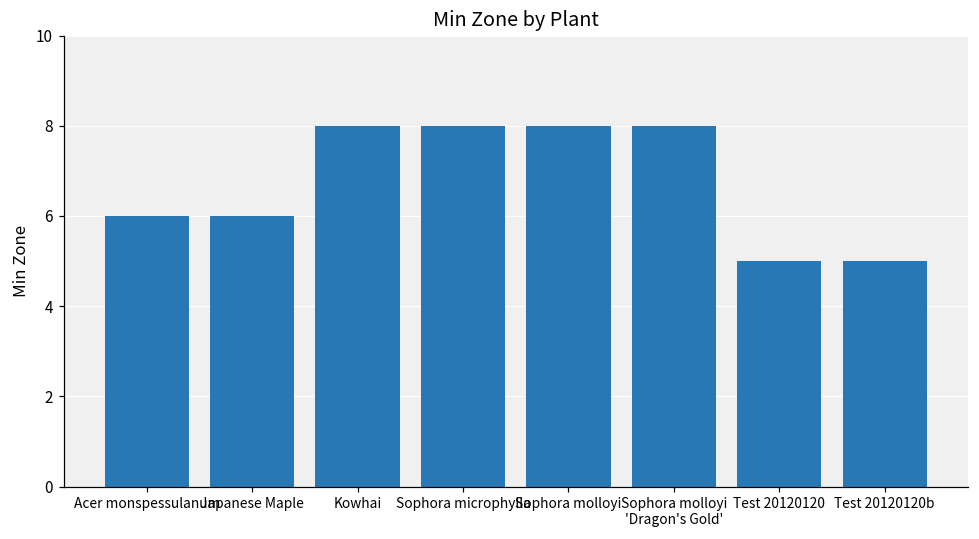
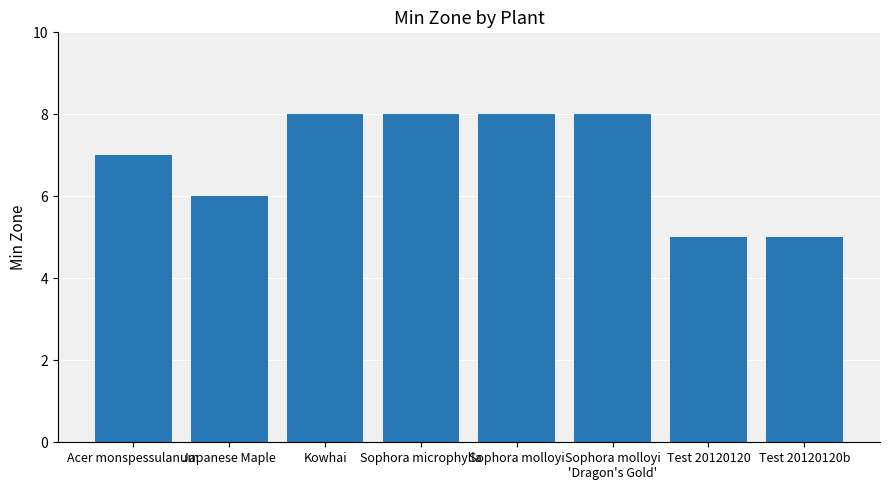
Acer monspessulanum: 6 -> 7
